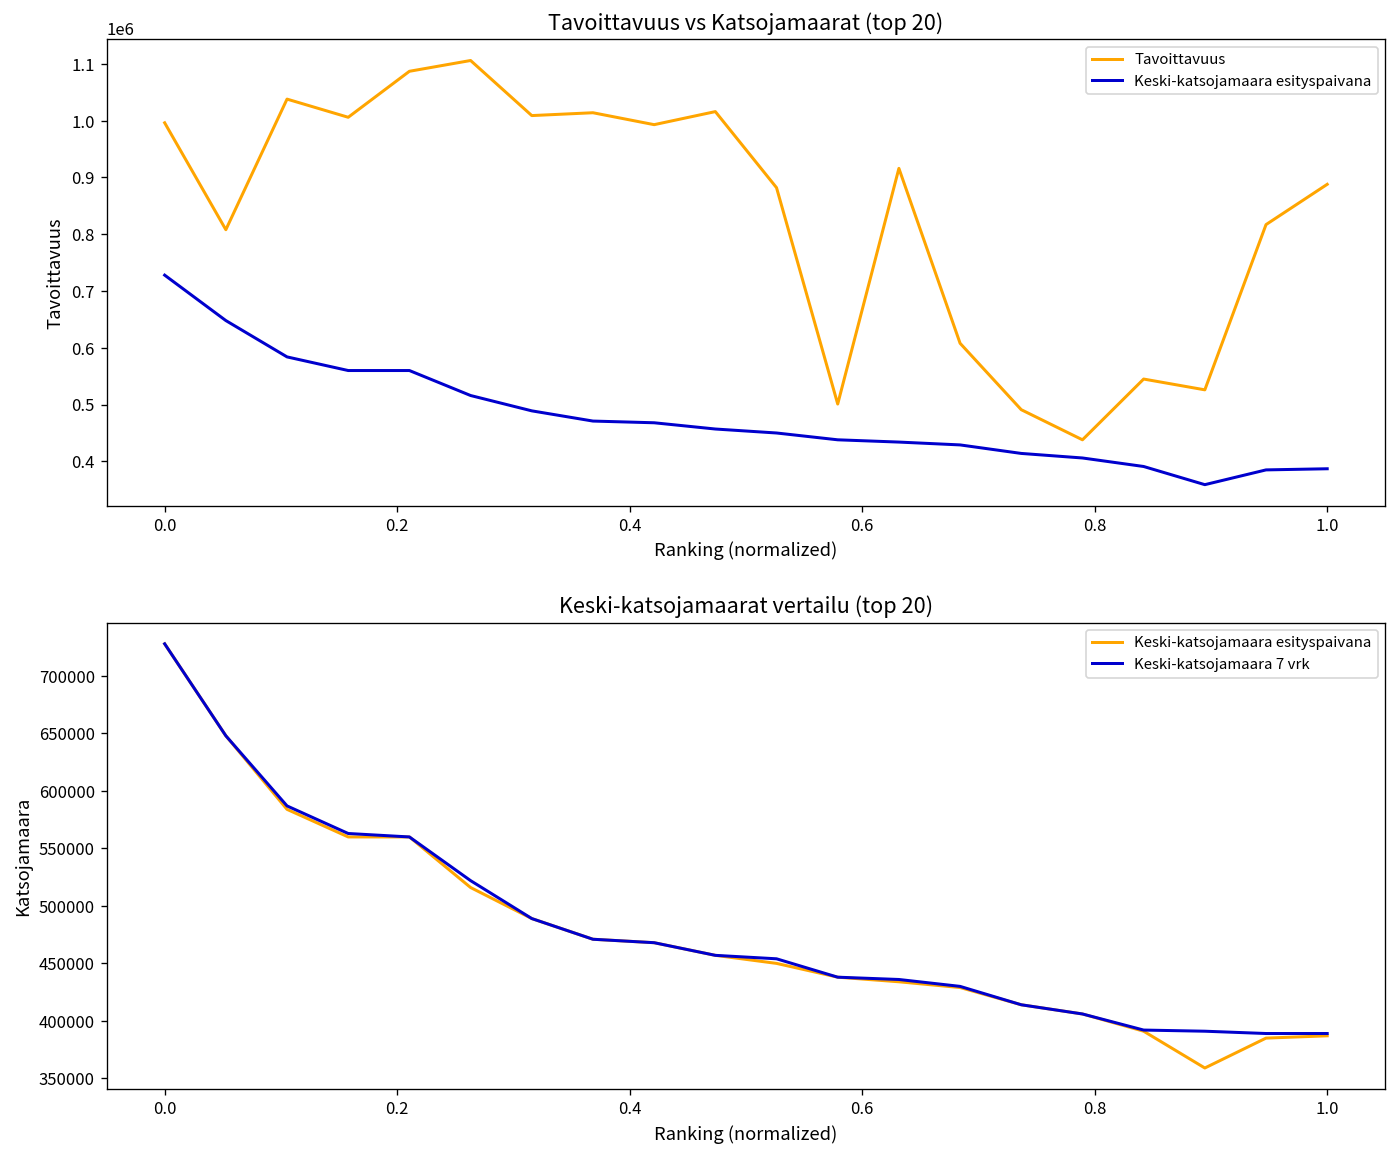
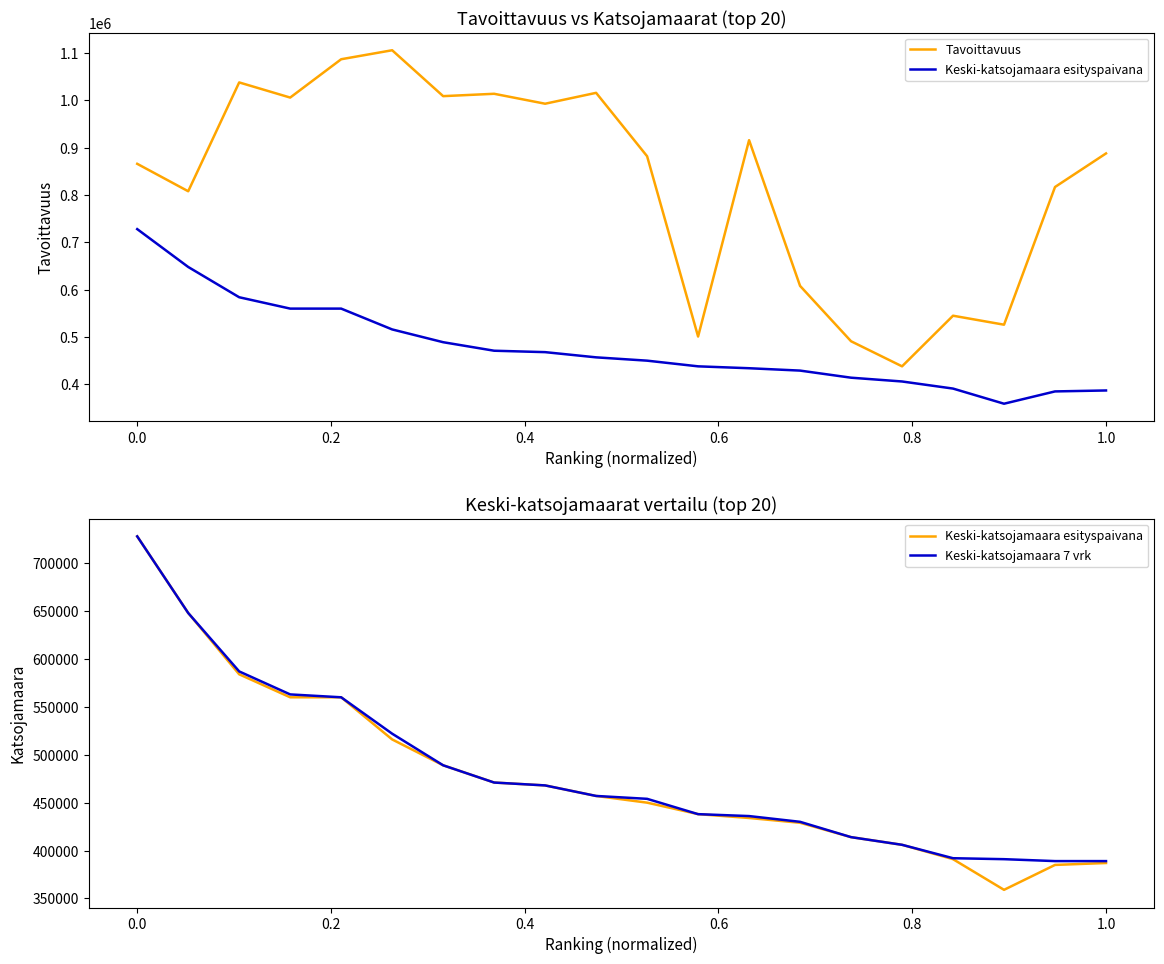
Tavoittavuus vs Katsojamaarat (top 20), Tavoittavuus, 0.0: 1000000 -> 870000
